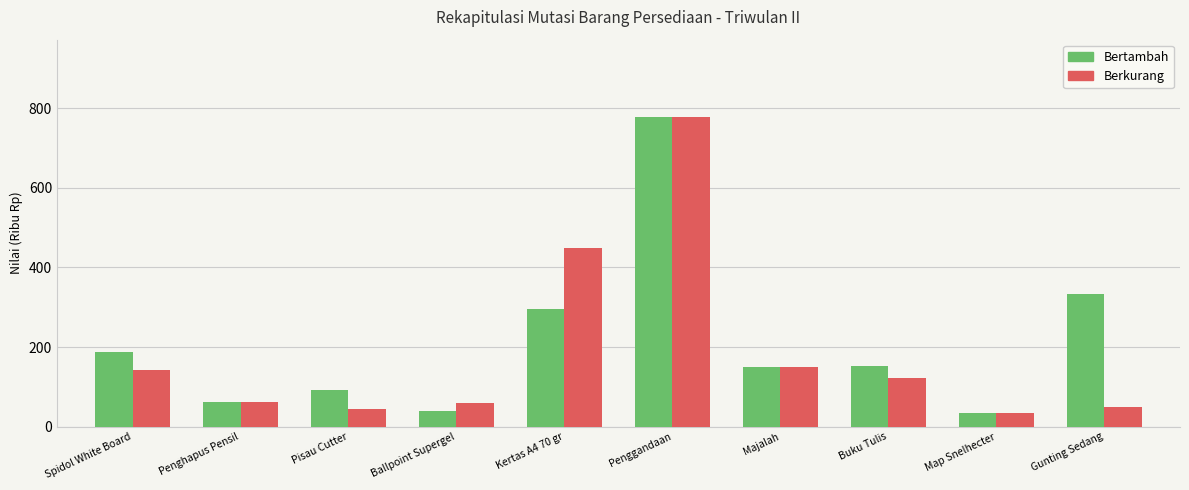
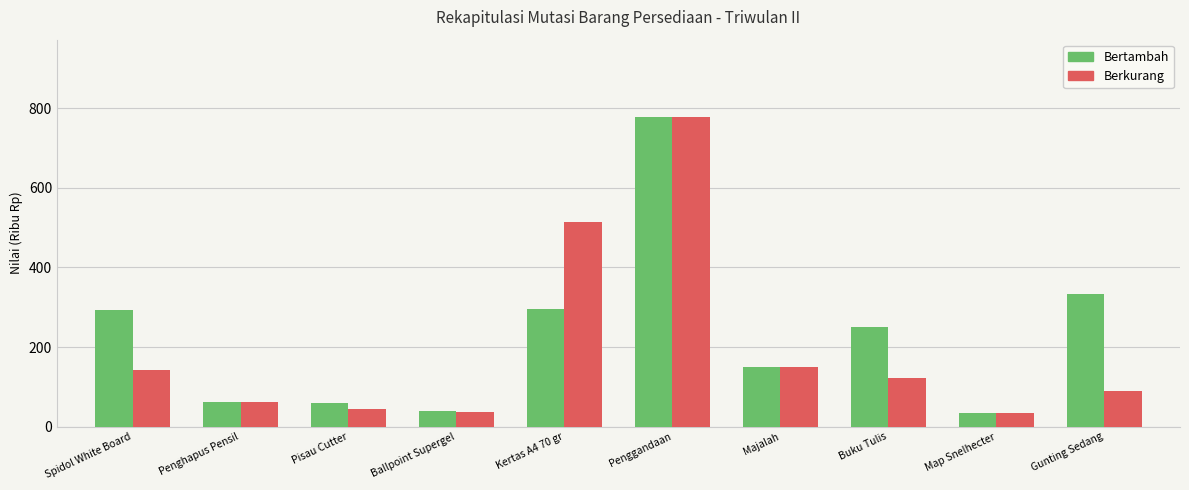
Bertambah, Spidol White Board: 190 -> 290
Bertambah, Pisau Cutter: 90 -> 60
Berkurang, Ballpoint Supergel: 60 -> 40
Berkurang, Kertas A4 70 gr: 450 -> 520
Bertambah, Buku Tulis: 150 -> 250
Berkurang, Gunting Sedang: 50 -> 90
